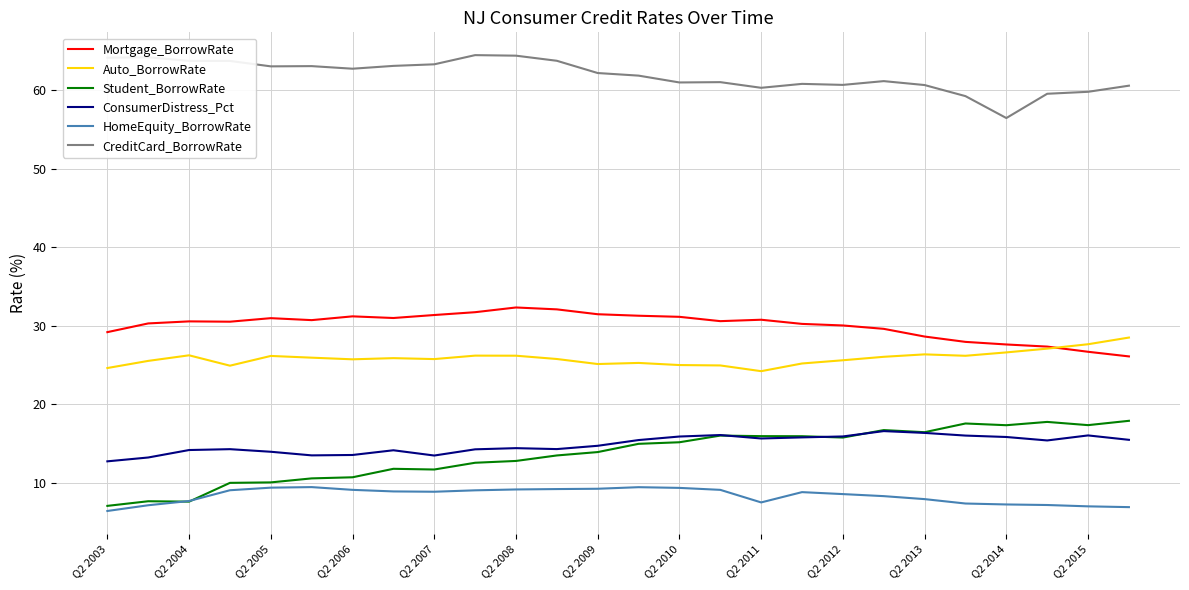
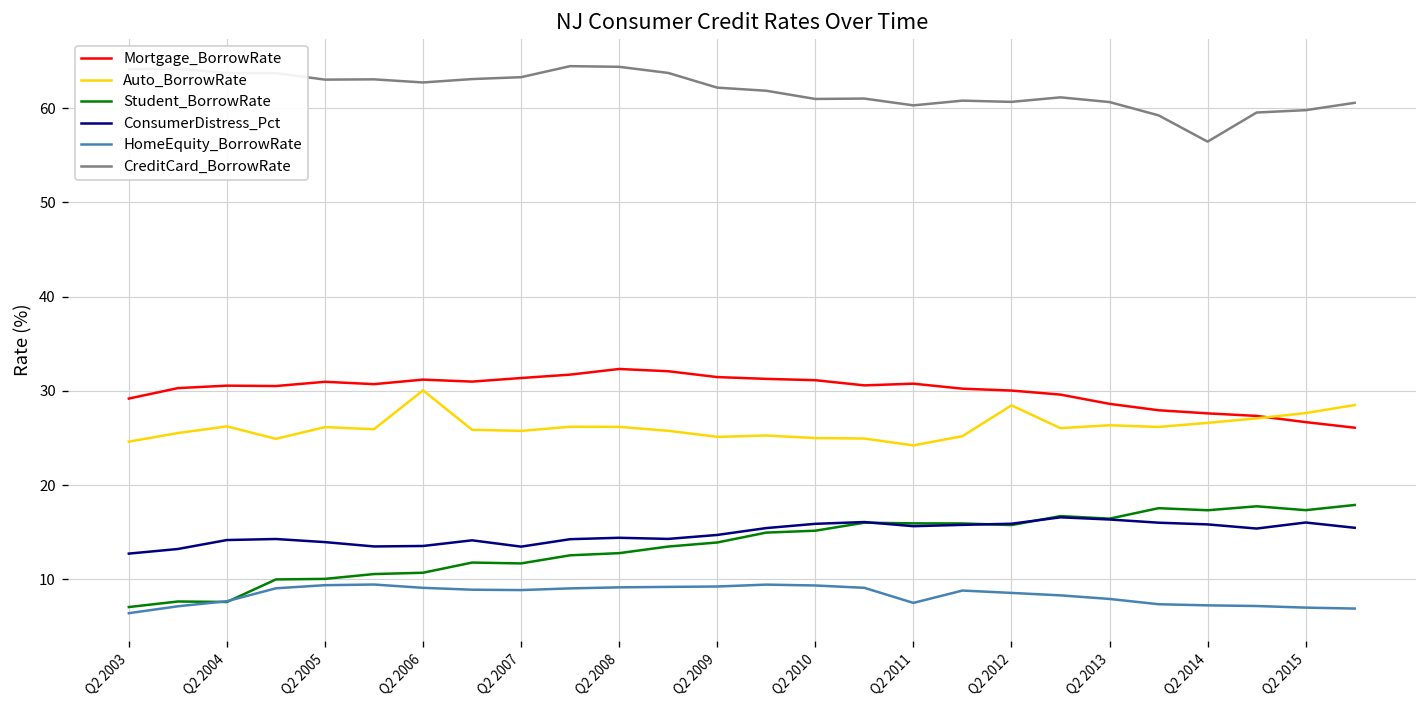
Auto_BorrowRate, Q2 2006: 26 -> 30
Auto_BorrowRate, Q2 2012: 26 -> 28
